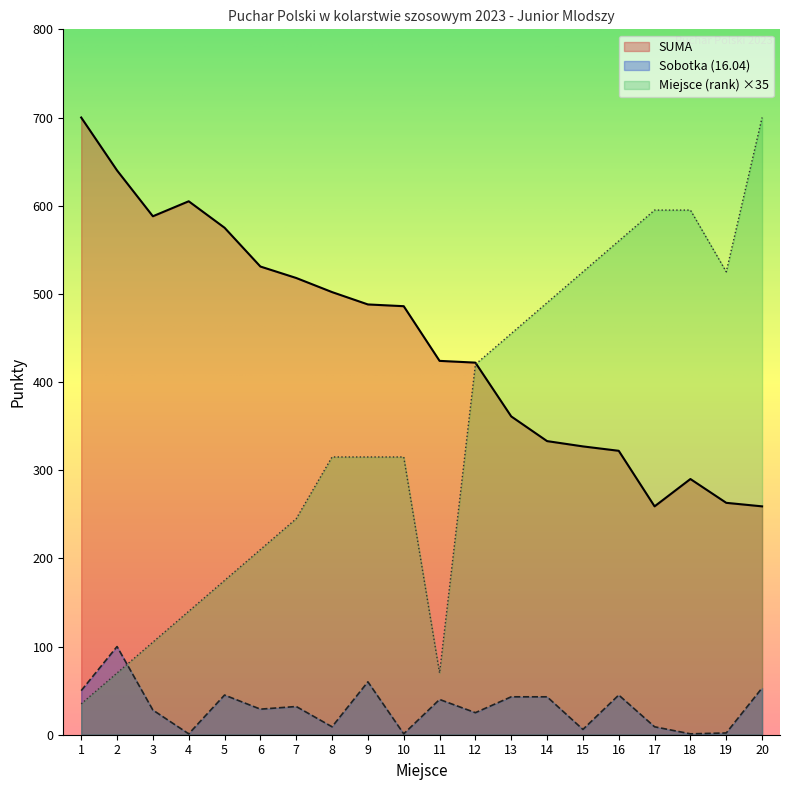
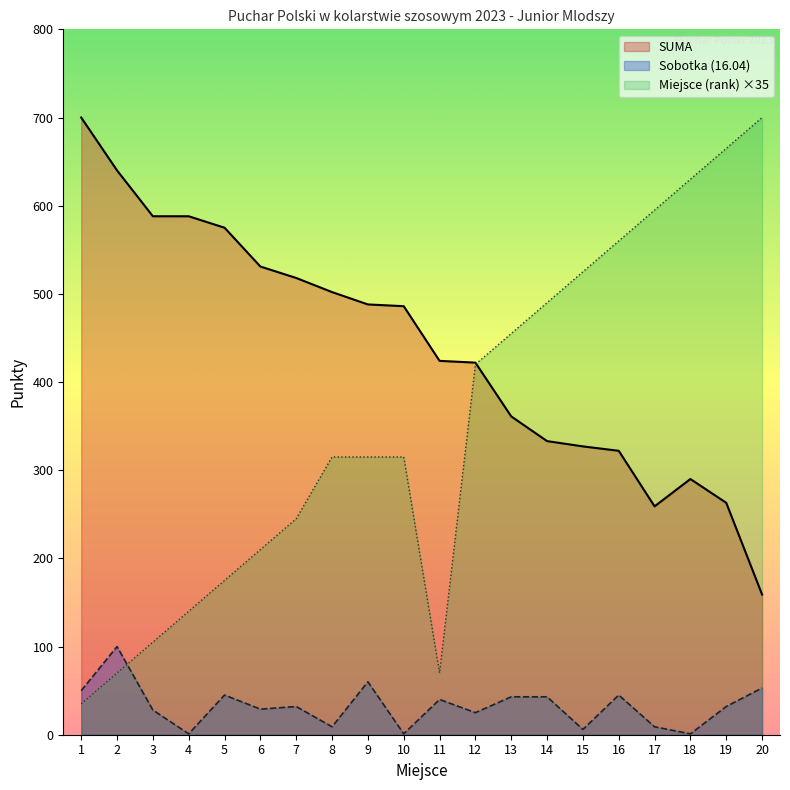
SUMA, 4: 610 -> 590
Miejsce (rank) ×35, 18: 600 -> 630
Sobotka (16.04), 19: 0 -> 30
Miejsce (rank) ×35, 19: 530 -> 670
SUMA, 20: 260 -> 160
